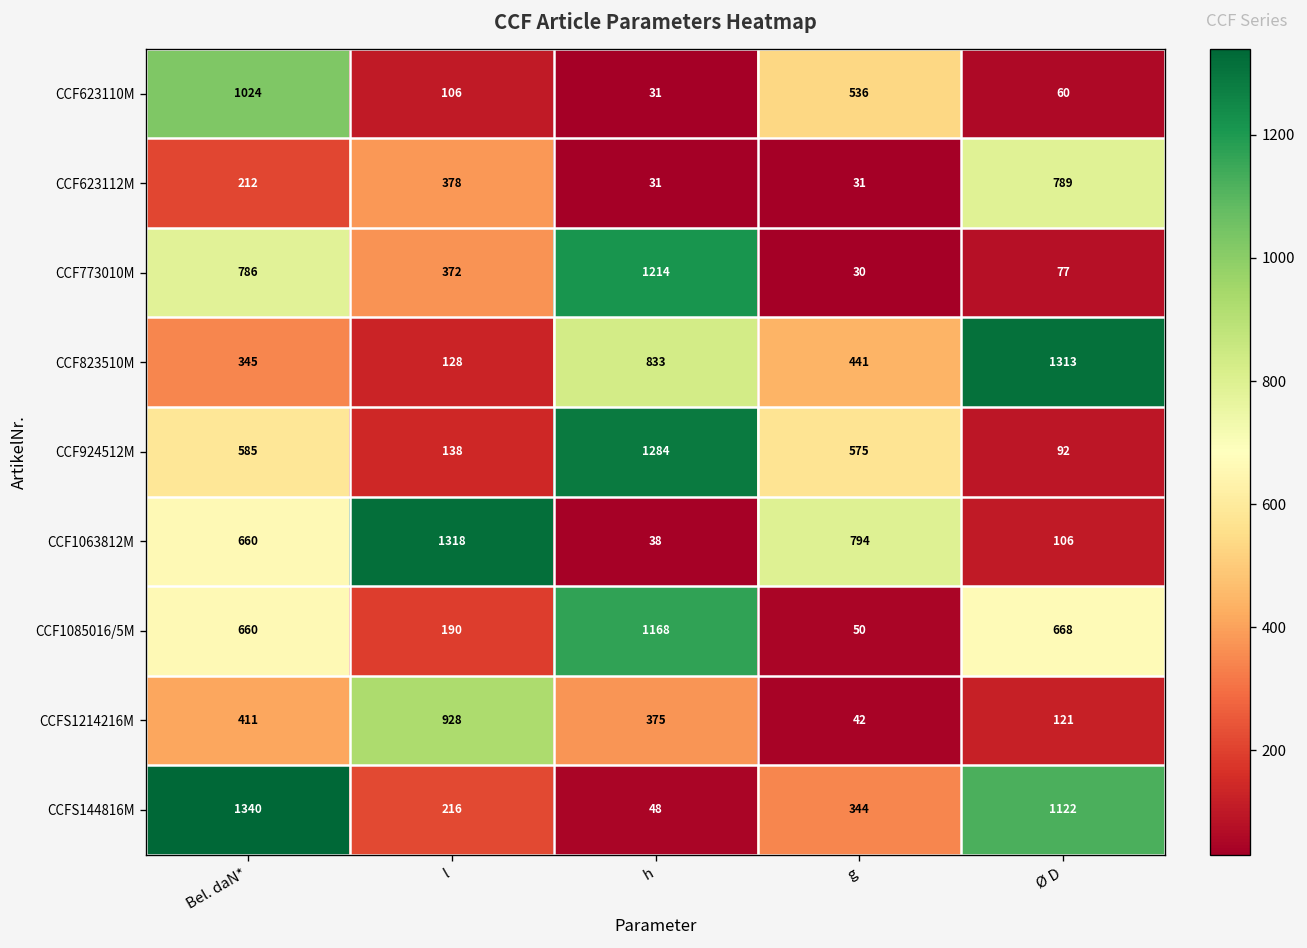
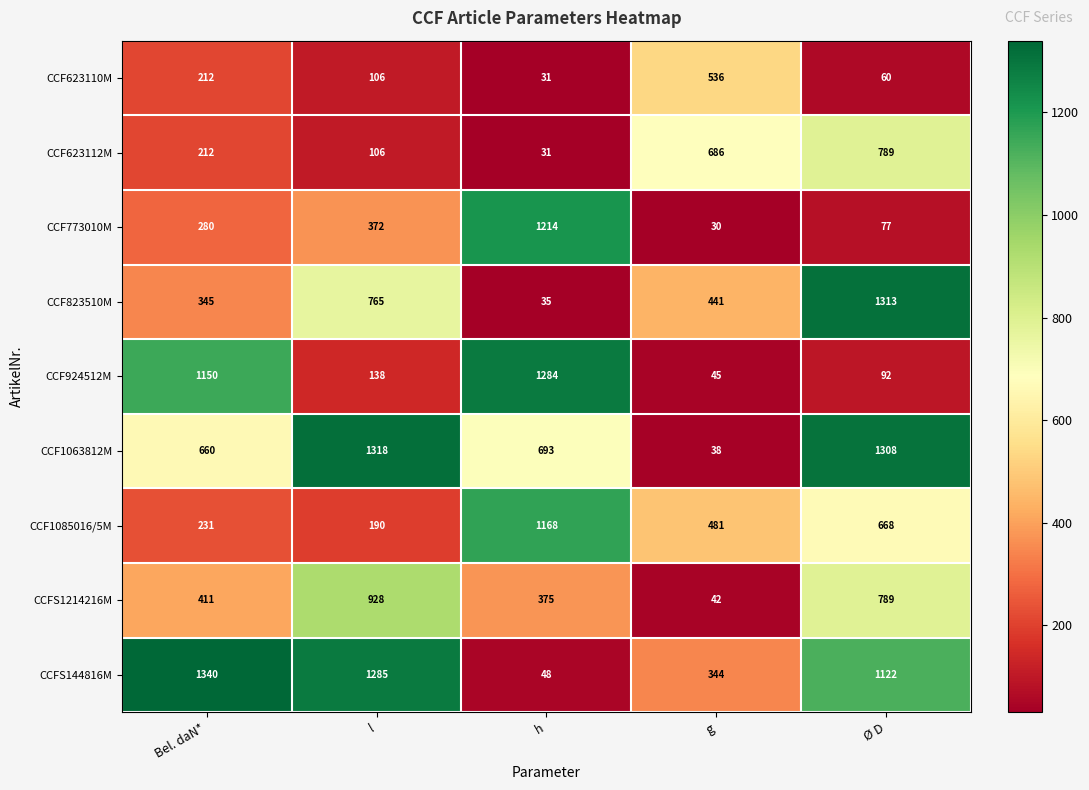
CCF623110M, Bel. daN*: 1024 -> 212
CCF623112M, l: 378 -> 106
CCF623112M, g: 31 -> 686
CCF773010M, Bel. daN*: 786 -> 280
CCF823510M, l: 128 -> 765
CCF823510M, h: 833 -> 35
CCF924512M, Bel. daN*: 585 -> 1150
CCF924512M, g: 575 -> 45
CCF1063812M, h: 38 -> 693
CCF1063812M, g: 794 -> 38
CCF1063812M, Ø D: 106 -> 1308
CCF1085016/5M, Bel. daN*: 660 -> 231
CCF1085016/5M, g: 50 -> 481
CCFS1214216M, Ø D: 121 -> 789
CCFS144816M, l: 216 -> 1285
